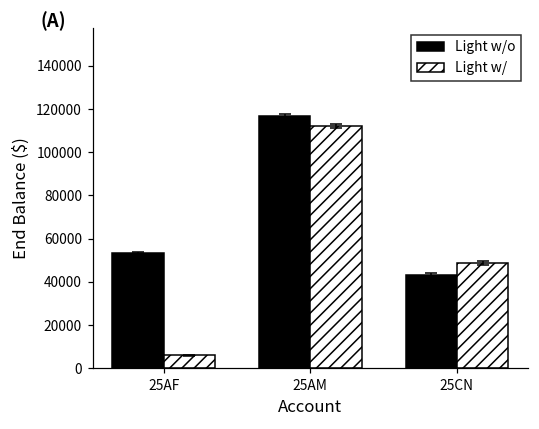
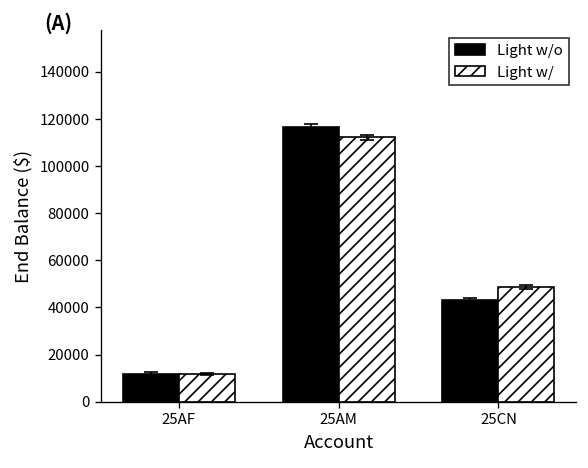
Light w/o, 25AF: 53000 -> 12000
Light w/, 25AF: 6000 -> 12000
